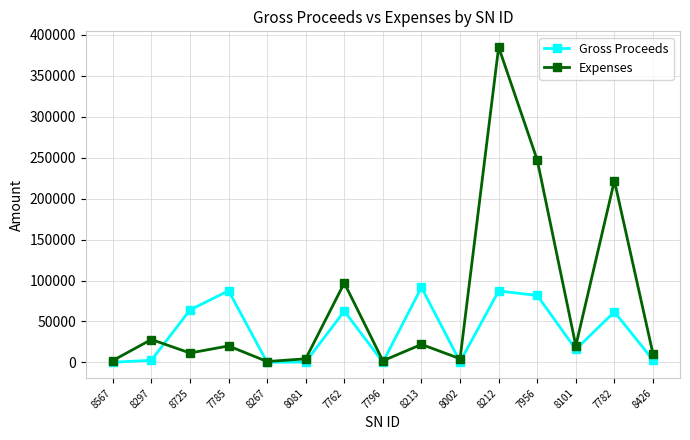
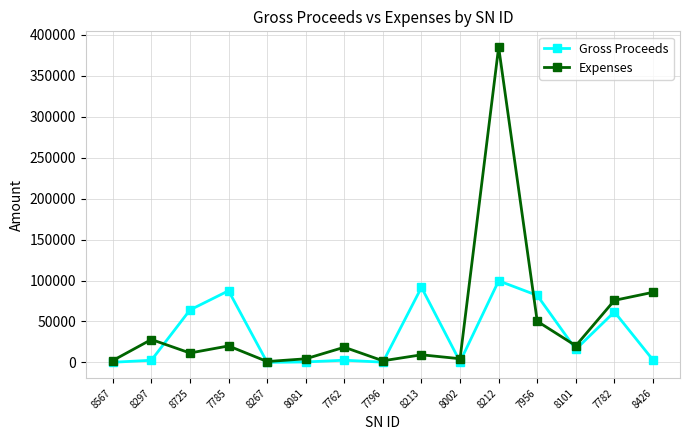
Gross Proceeds, 7762: 60000 -> 0
Expenses, 7762: 100000 -> 20000
Expenses, 8213: 20000 -> 10000
Gross Proceeds, 8212: 90000 -> 100000
Expenses, 7956: 250000 -> 50000
Expenses, 7782: 220000 -> 80000
Expenses, 8426: 10000 -> 90000
